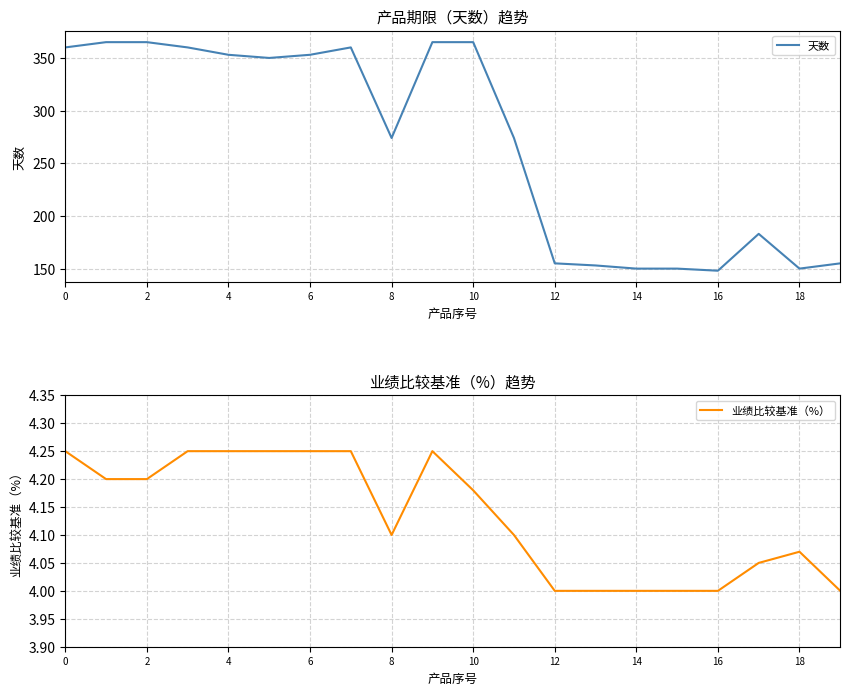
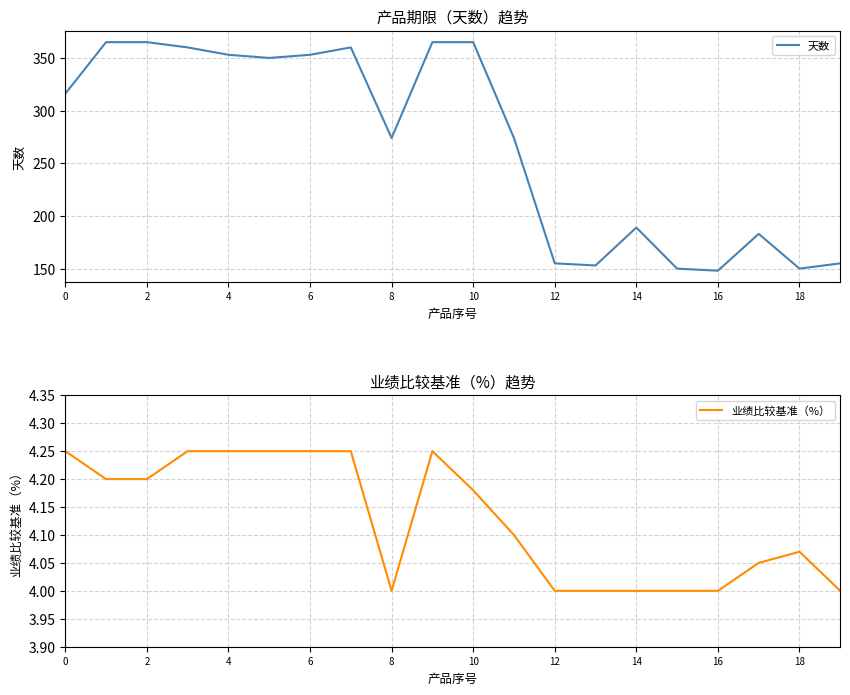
产品期限（天数）趋势, 0: 360 -> 316
产品期限（天数）趋势, 14: 150 -> 189
业绩比较基准（%）趋势, 8: 4.1 -> 4.0
